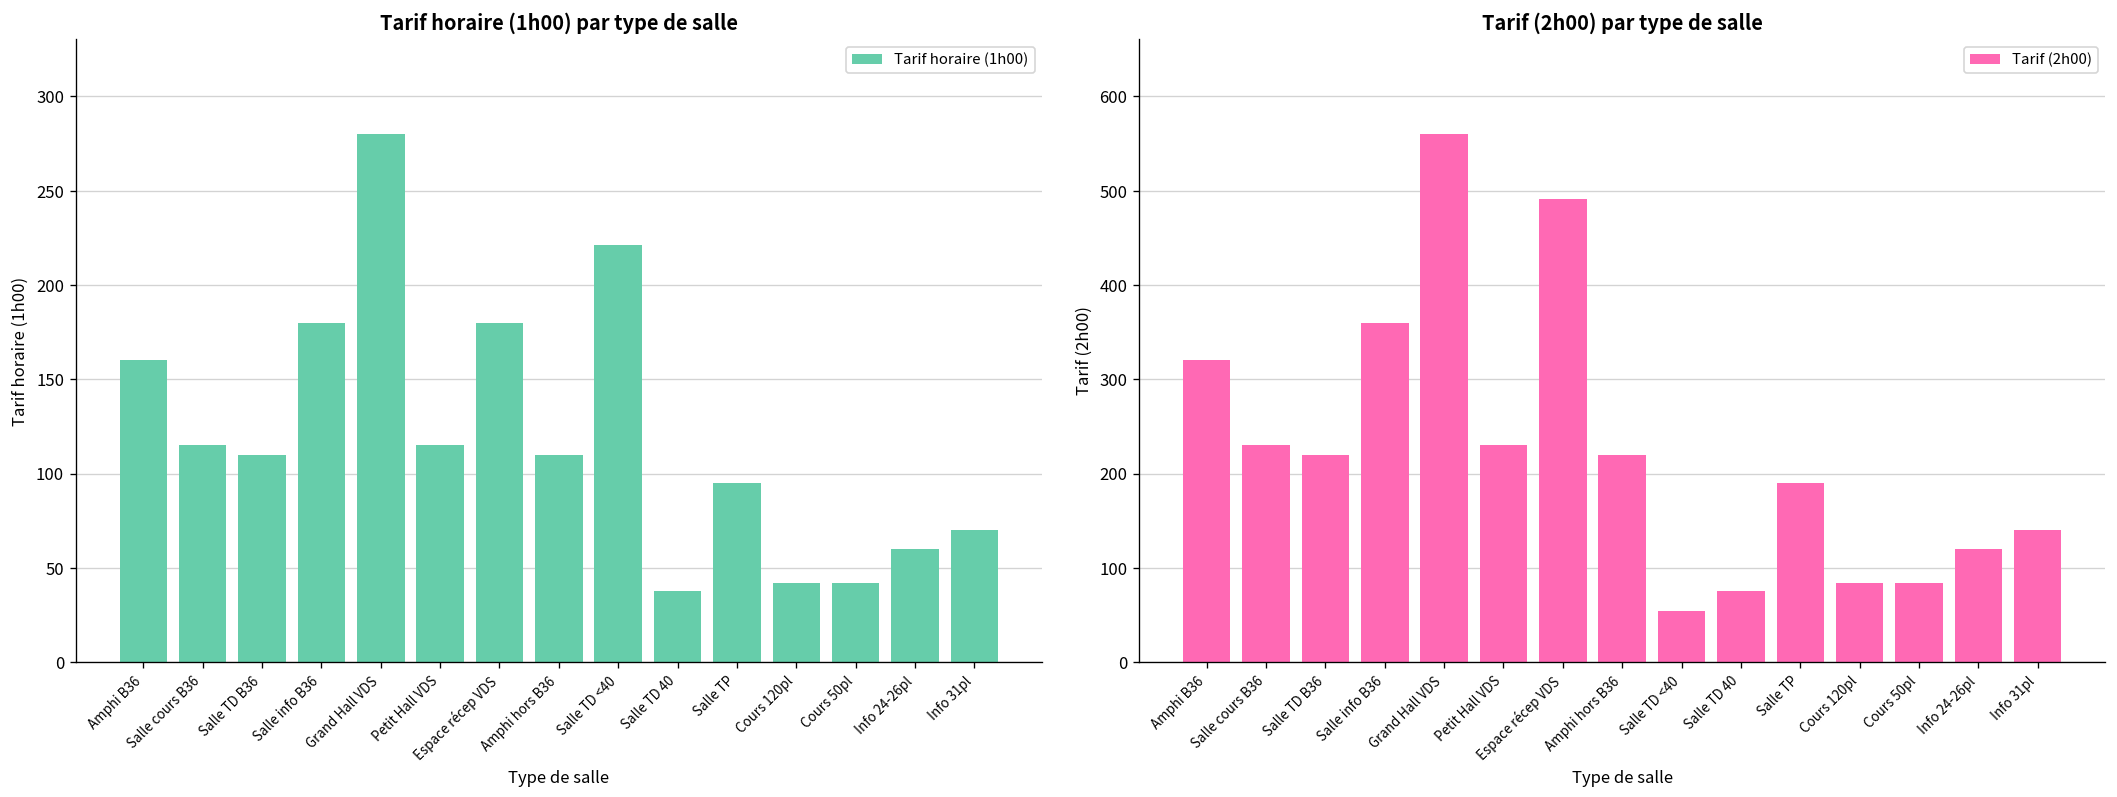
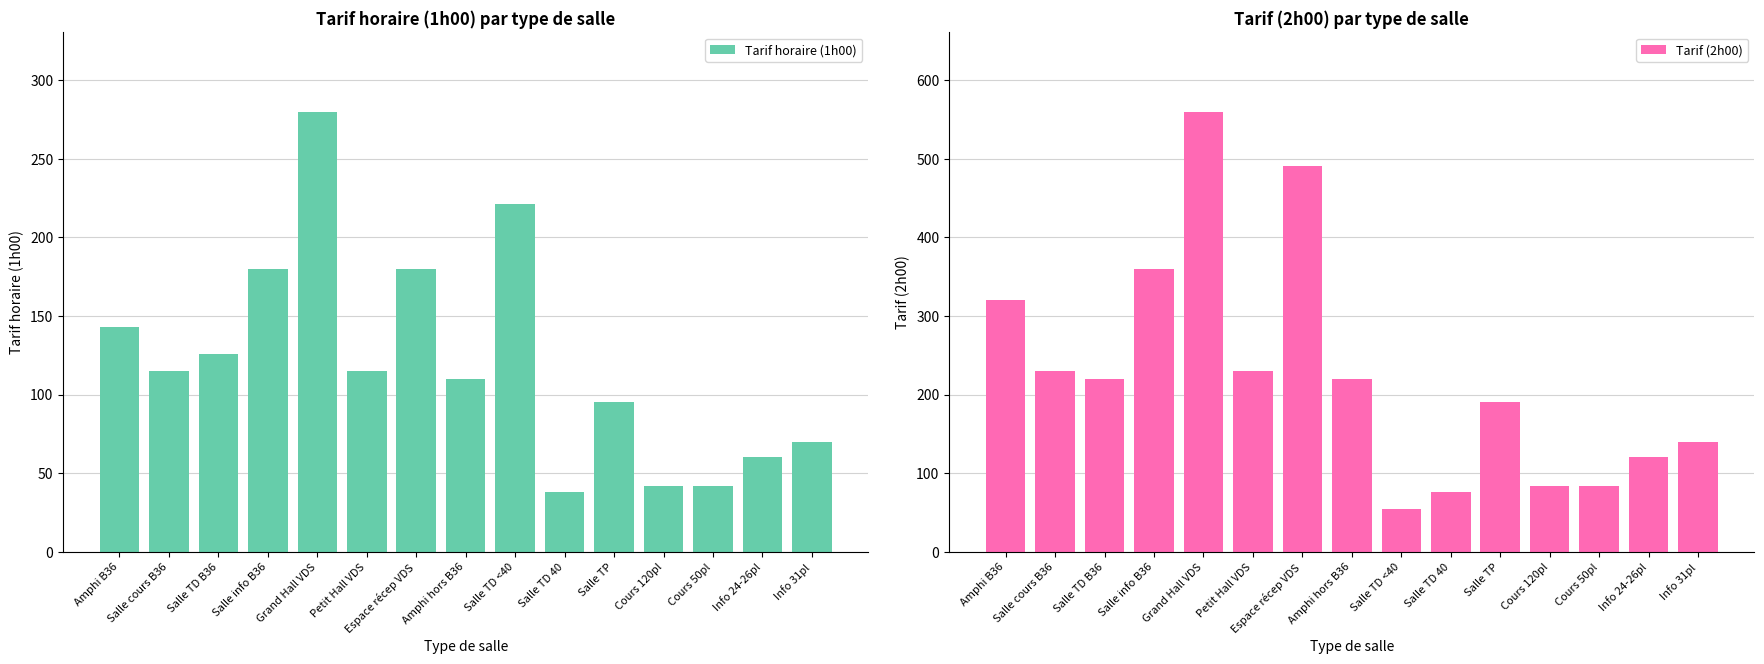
Tarif horaire (1h00) par type de salle, Amphi B36: 160 -> 143
Tarif horaire (1h00) par type de salle, Salle TD B36: 110 -> 126
